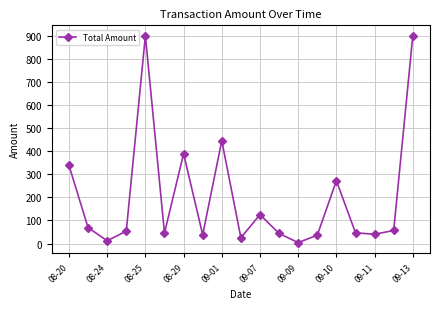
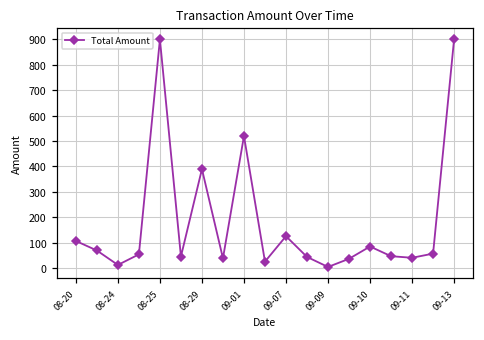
08-20: 340 -> 110
09-01: 440 -> 520
09-10: 270 -> 80
